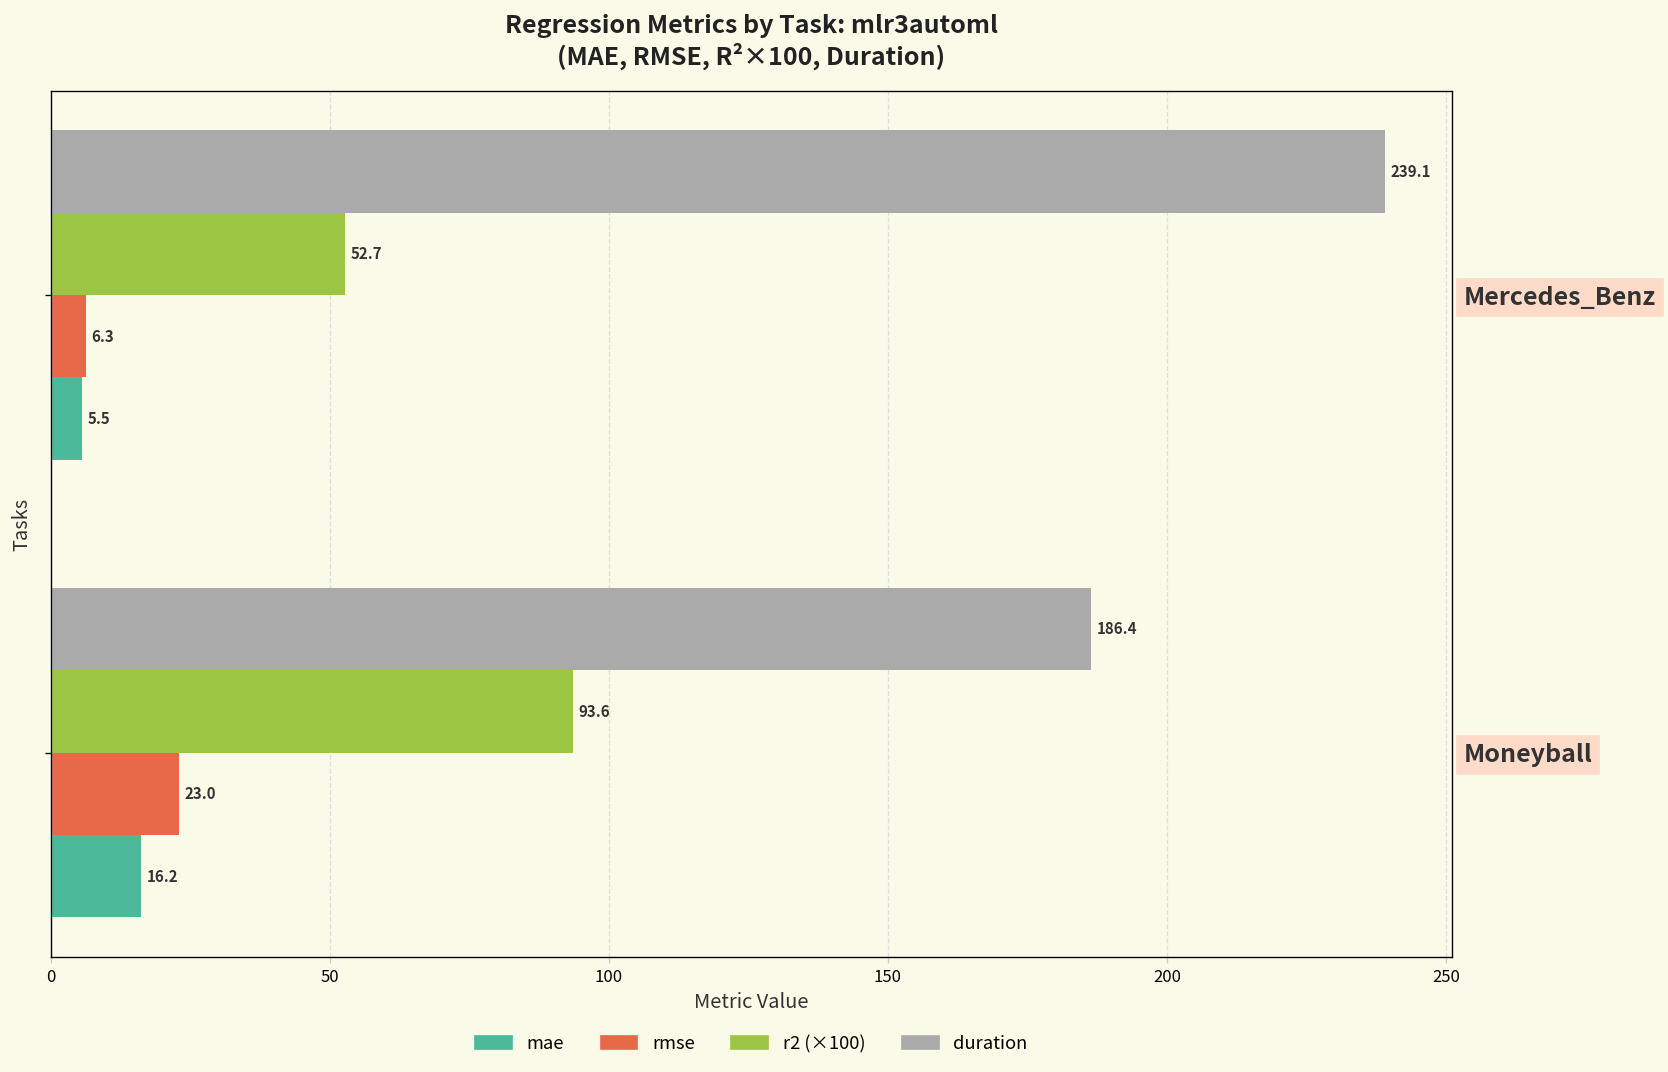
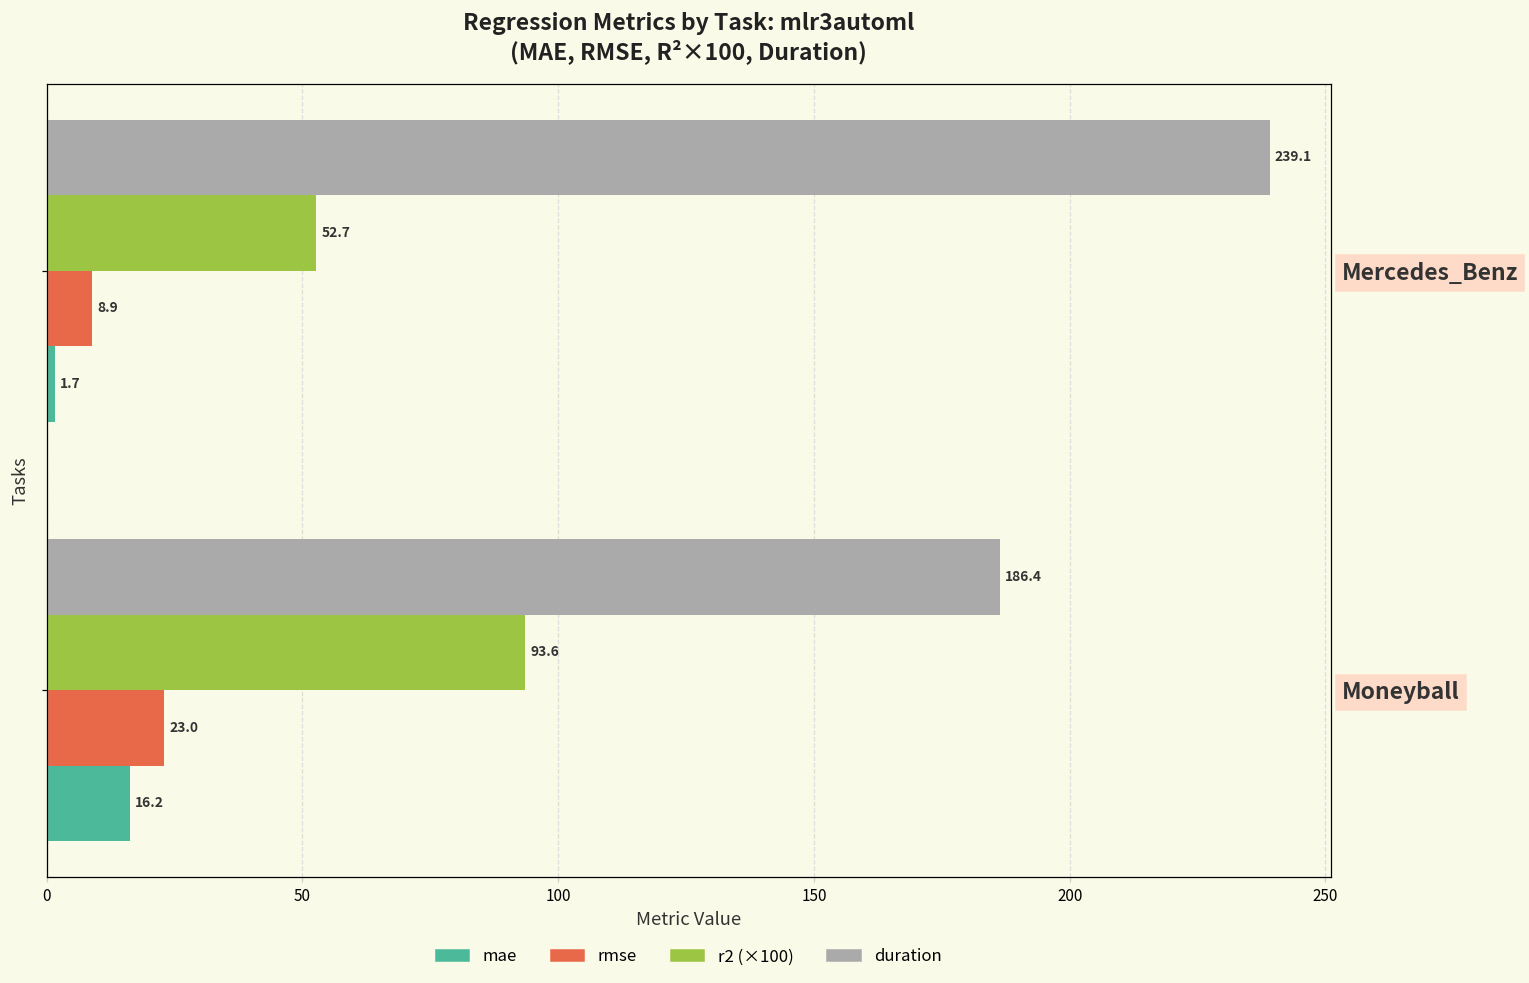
rmse, Mercedes_Benz: 6.3 -> 8.9
mae, Mercedes_Benz: 5.5 -> 1.7
